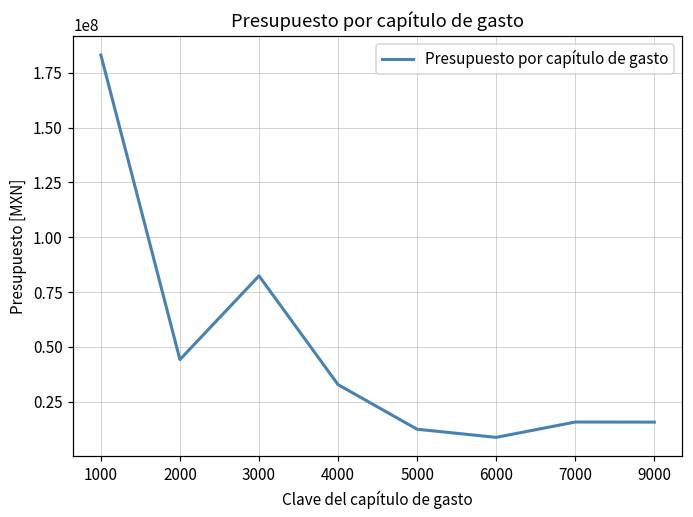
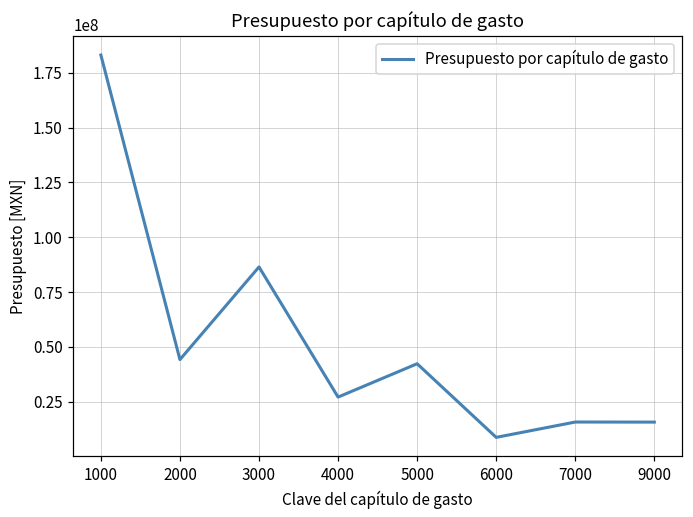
3000: 82000000 -> 86000000
4000: 33000000 -> 27000000
5000: 12000000 -> 42000000
